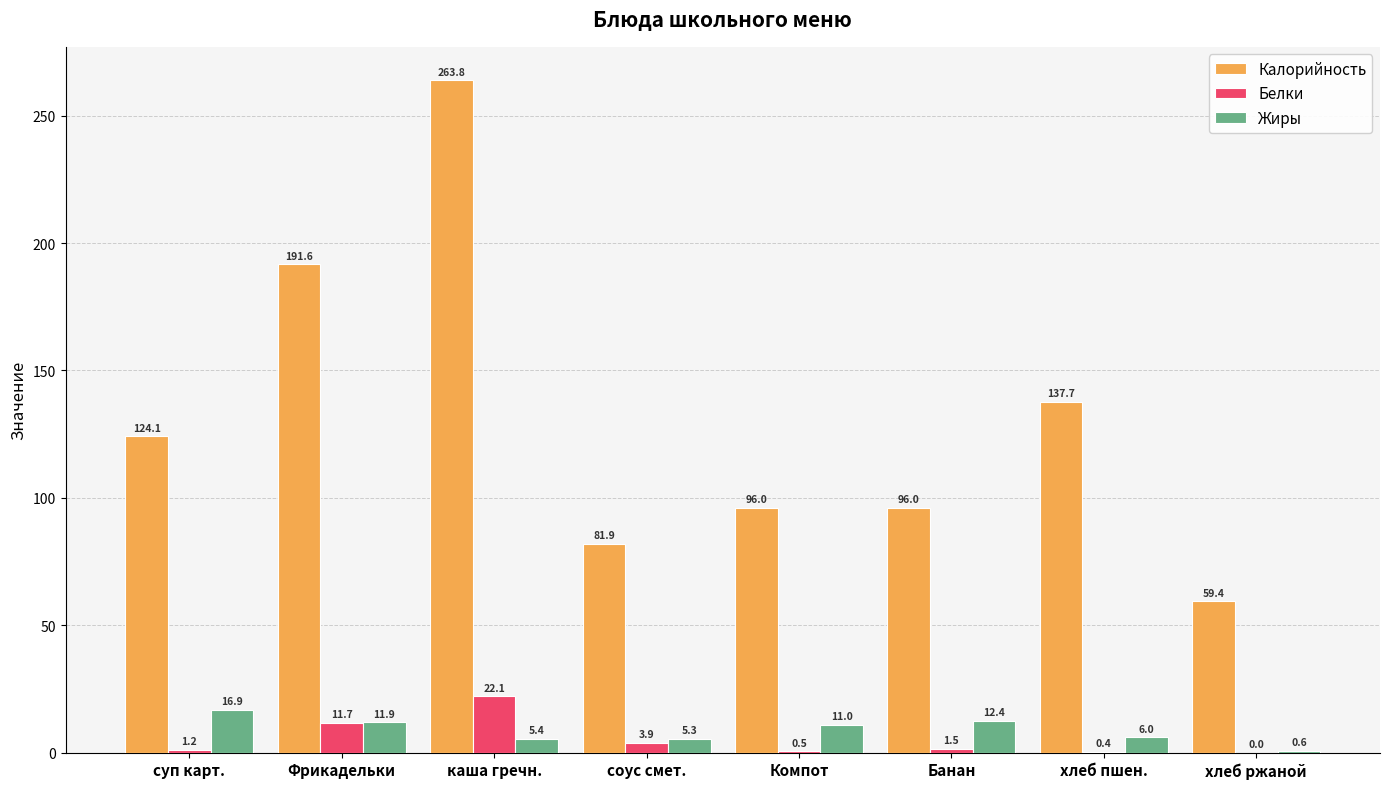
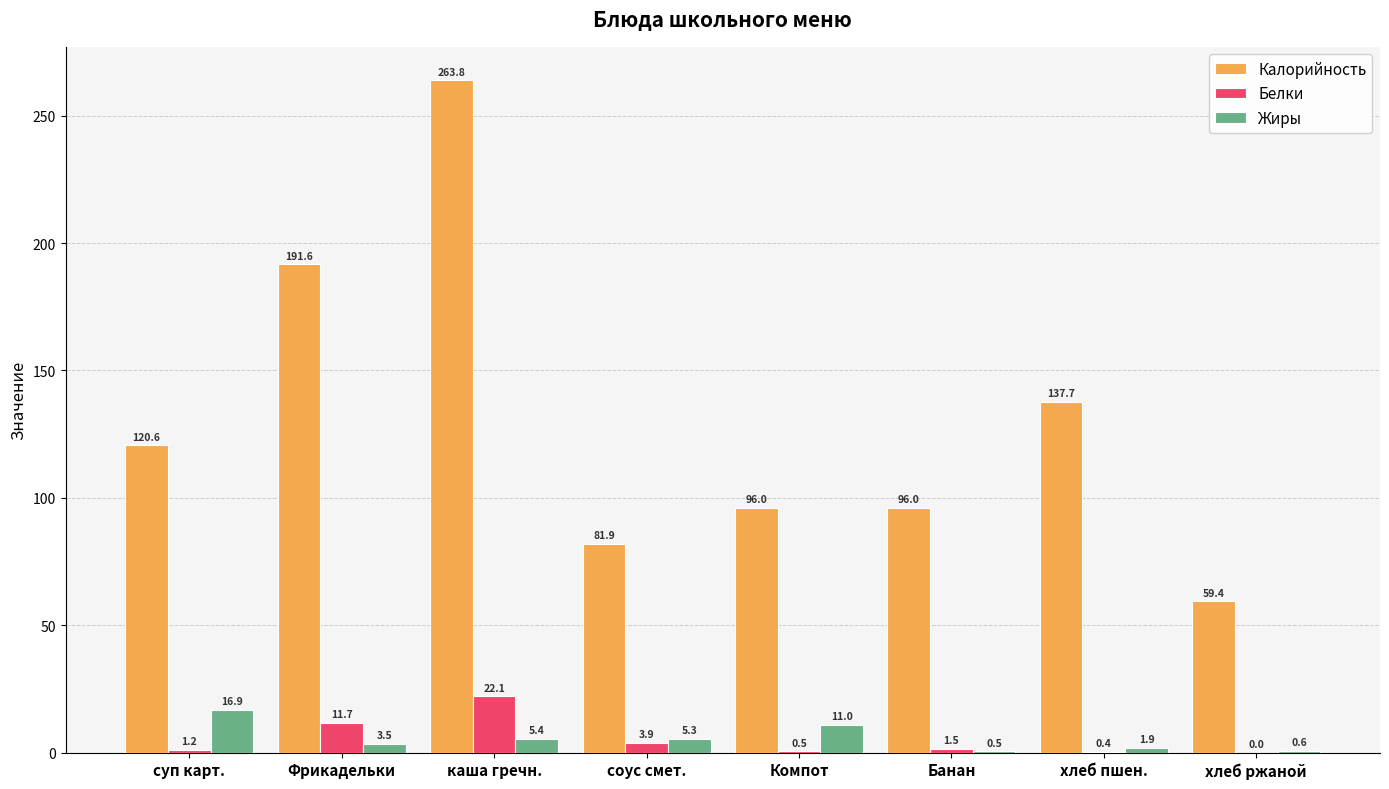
Калорийность, суп карт.: 124.1 -> 120.6
Жиры, Фрикадельки: 11.9 -> 3.5
Жиры, Банан: 12.4 -> 0.5
Жиры, хлеб пшен.: 6.0 -> 1.9
